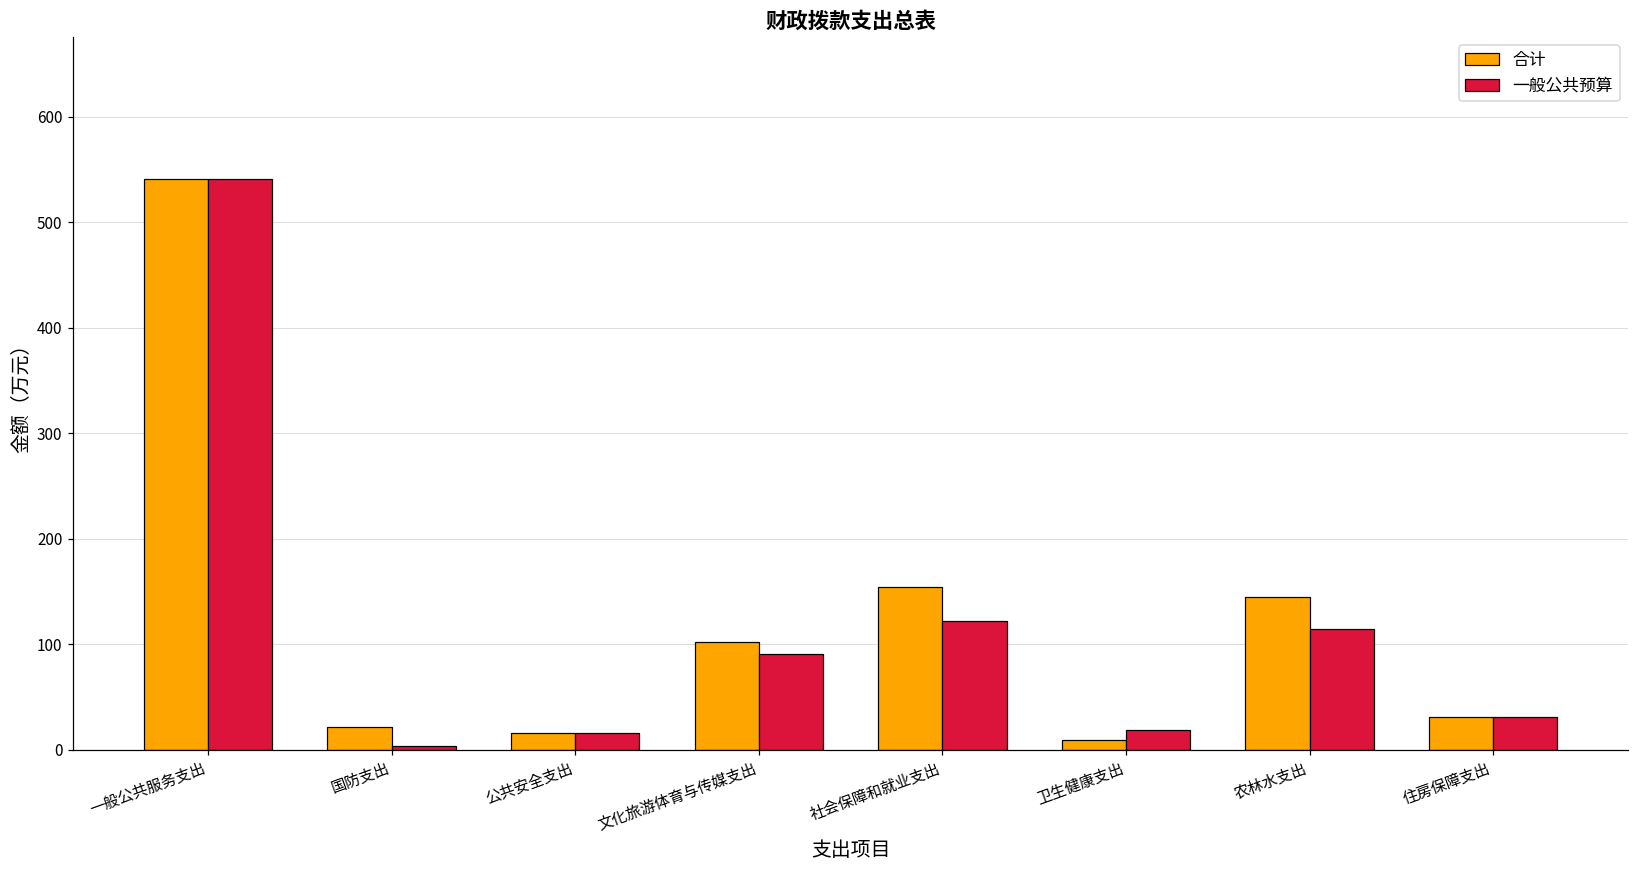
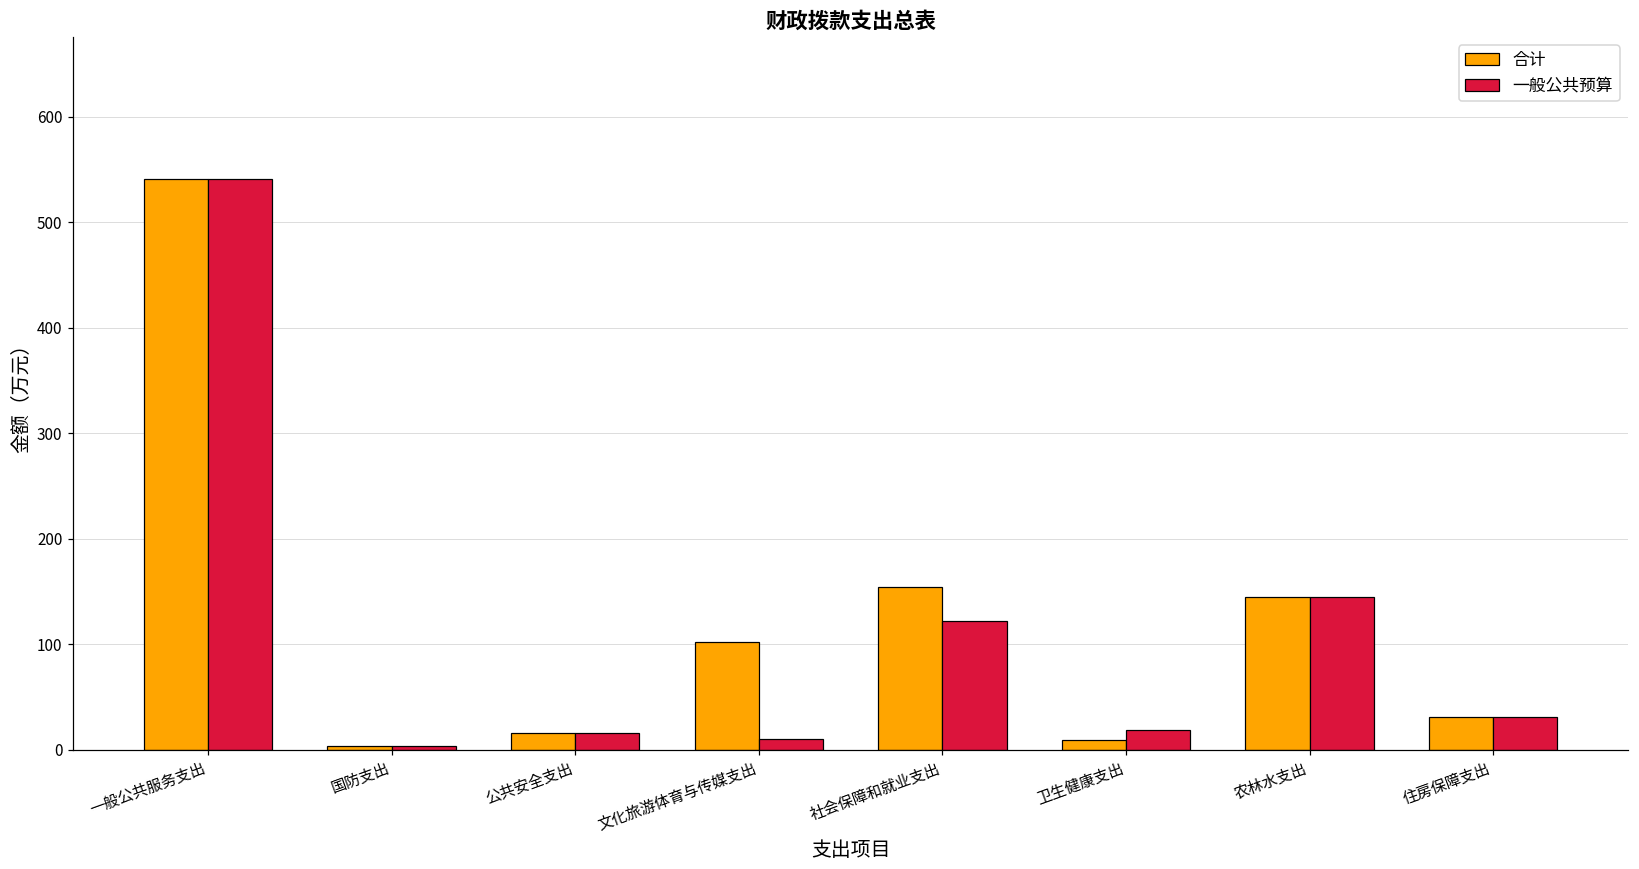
合计, 国防支出: 20 -> 0
一般公共预算, 文化旅游体育与传媒支出: 90 -> 10
一般公共预算, 农林水支出: 110 -> 140
